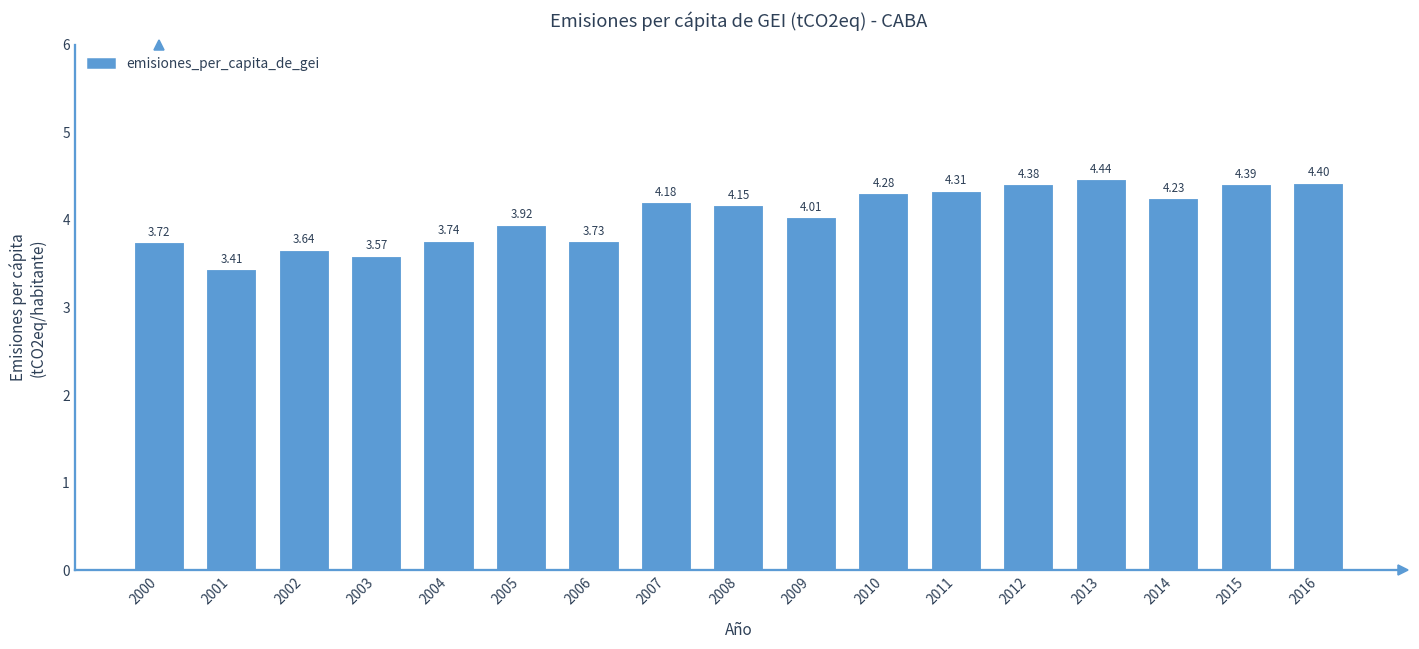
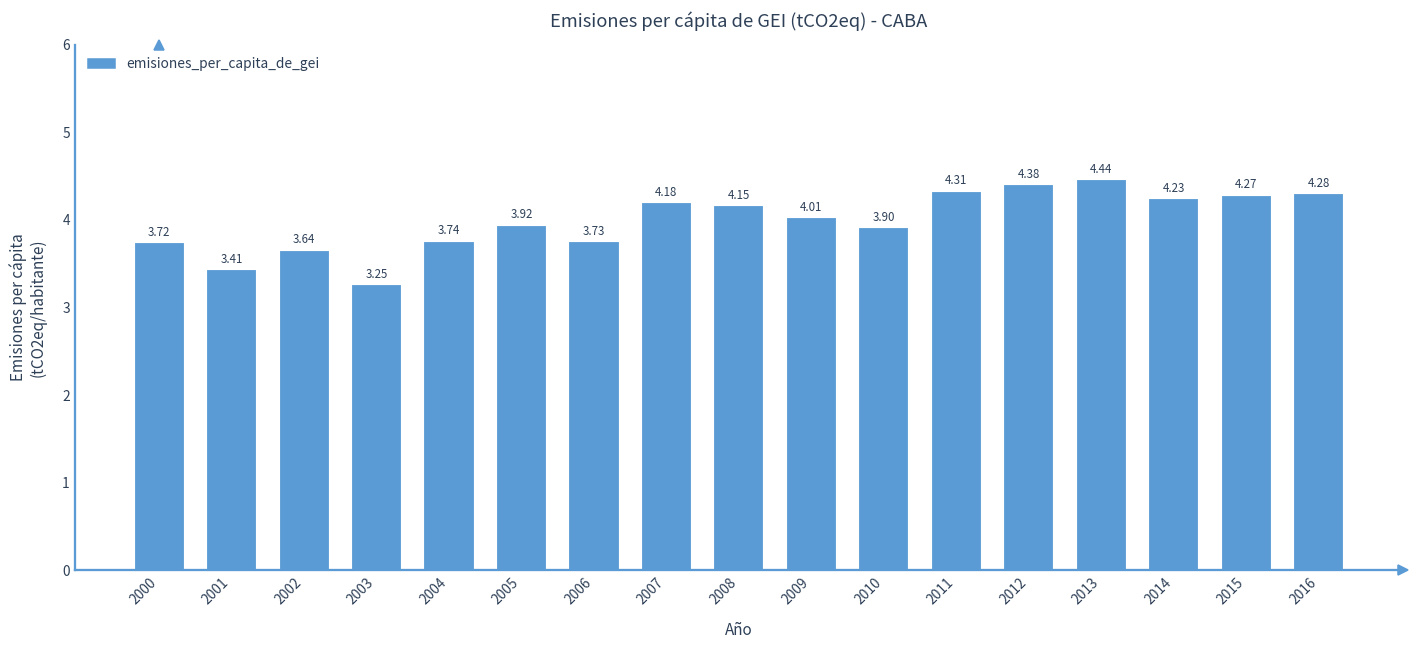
2003: 3.57 -> 3.25
2010: 4.28 -> 3.90
2015: 4.39 -> 4.27
2016: 4.40 -> 4.28
